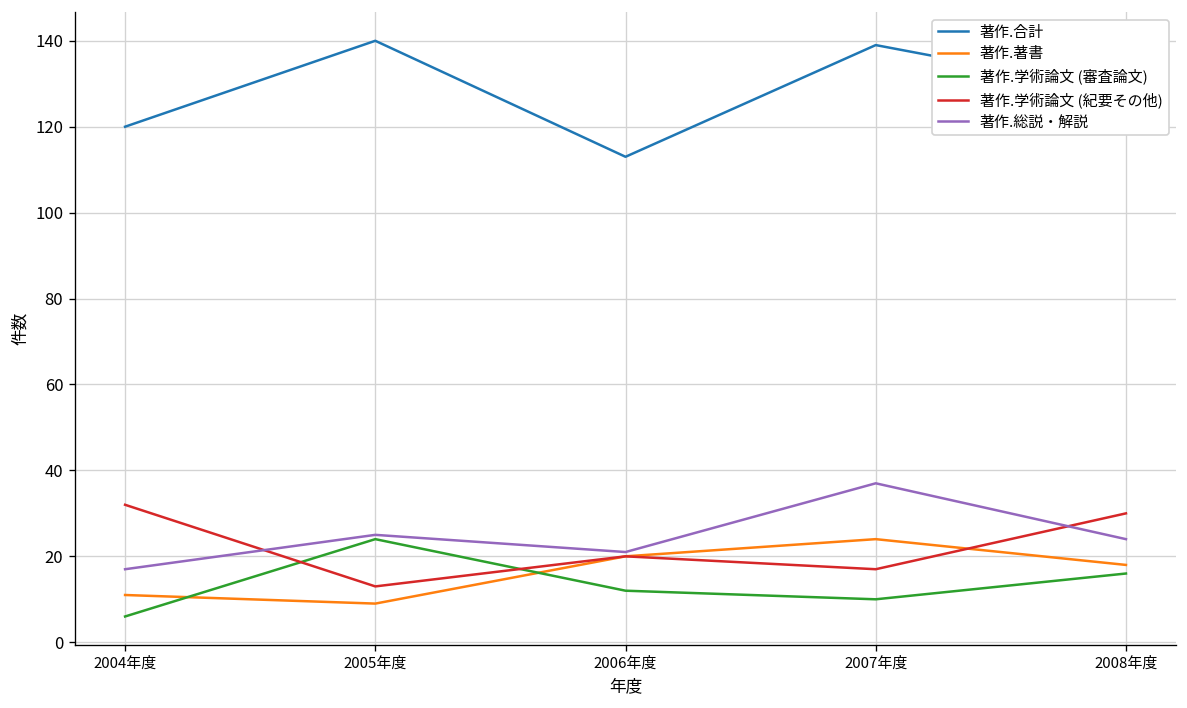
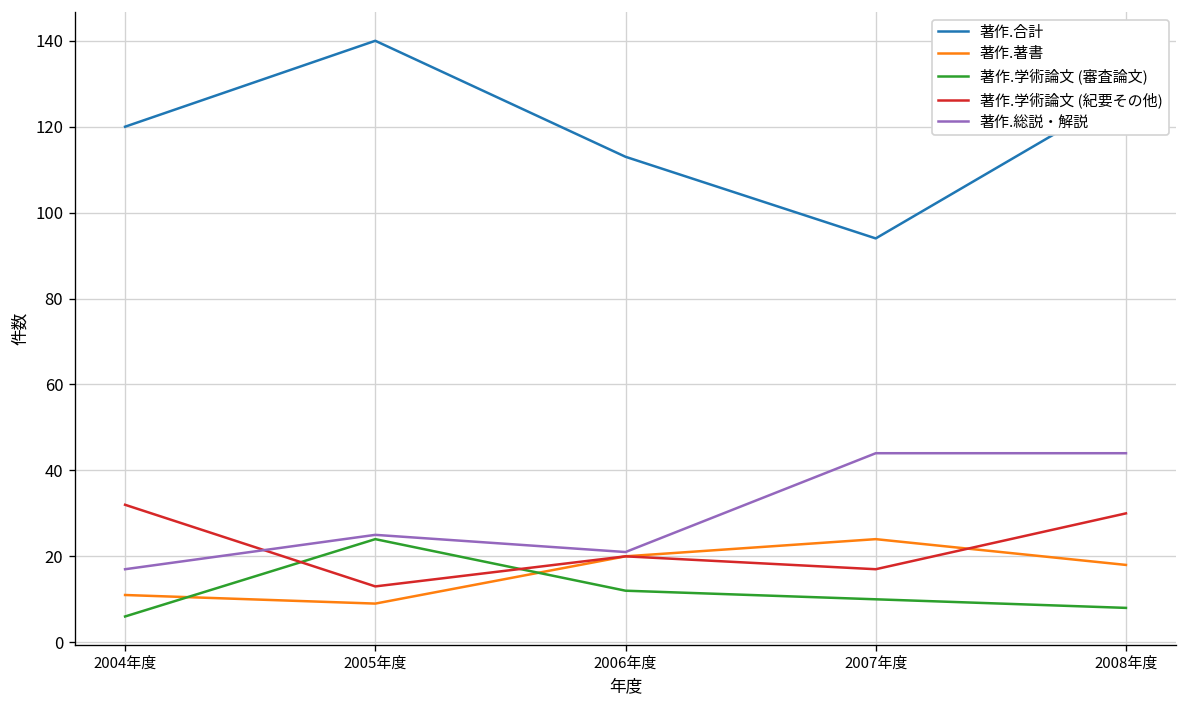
著作.合計, 2007年度: 139 -> 94
著作.総説・解説, 2007年度: 37 -> 44
著作.学術論文 (審査論文), 2008年度: 16 -> 8
著作.総説・解説, 2008年度: 24 -> 44
